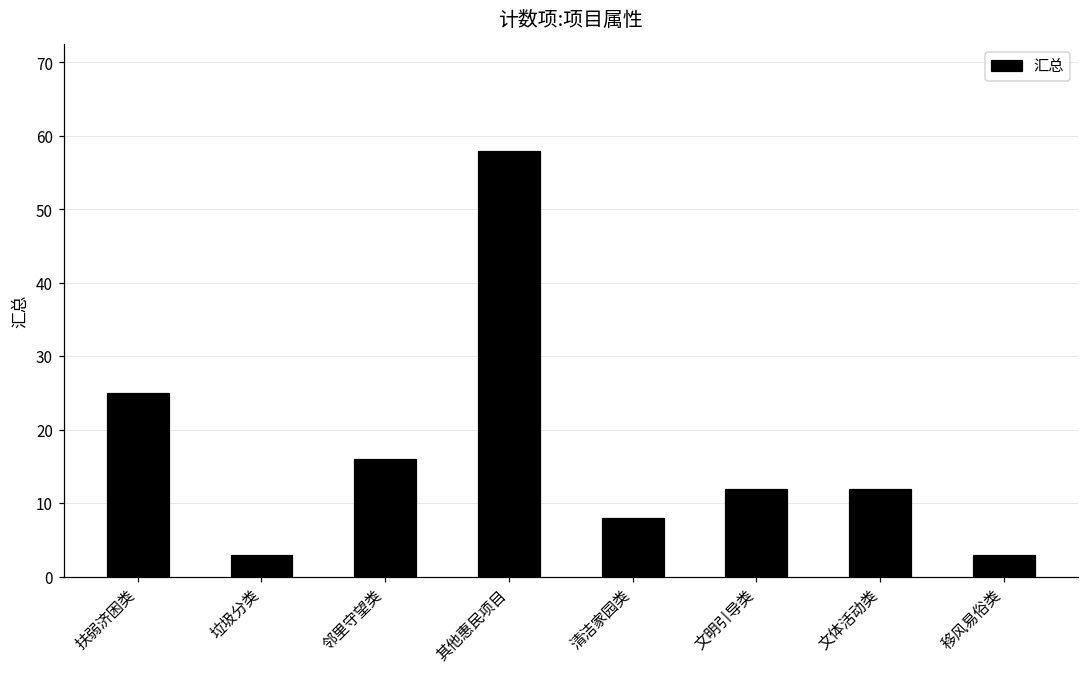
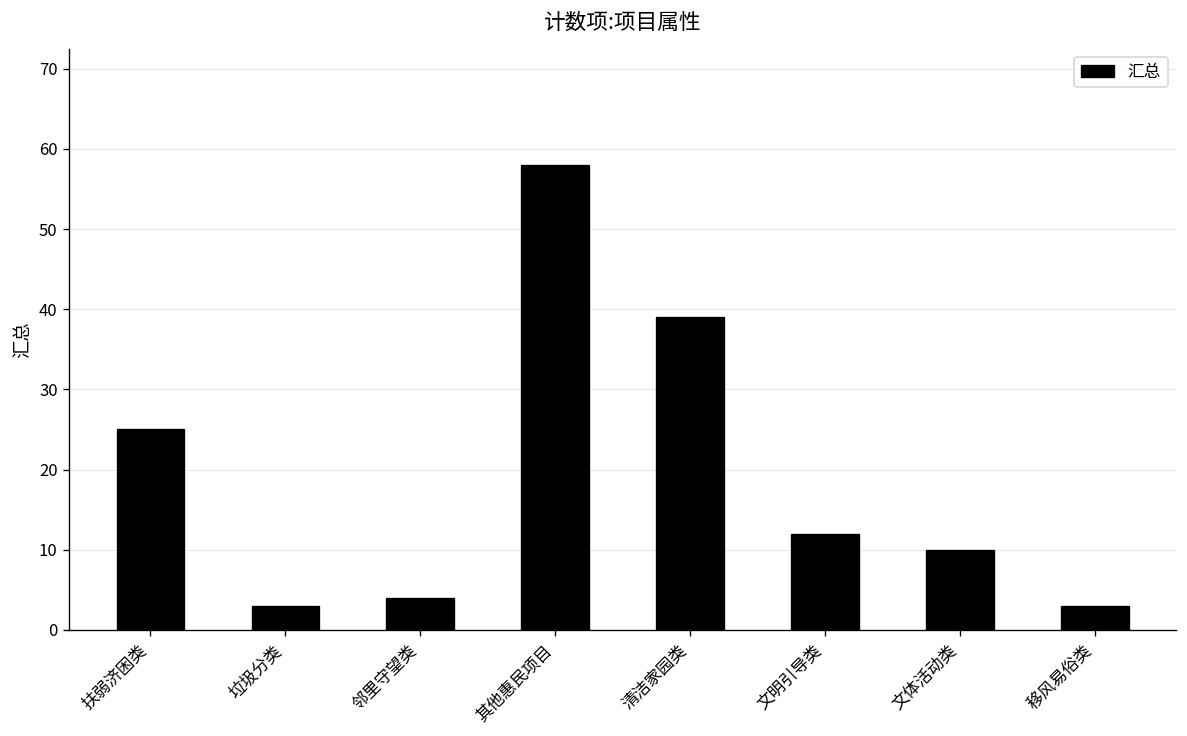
邻里守望类: 16 -> 4
清洁家园类: 8 -> 39
文体活动类: 12 -> 10
